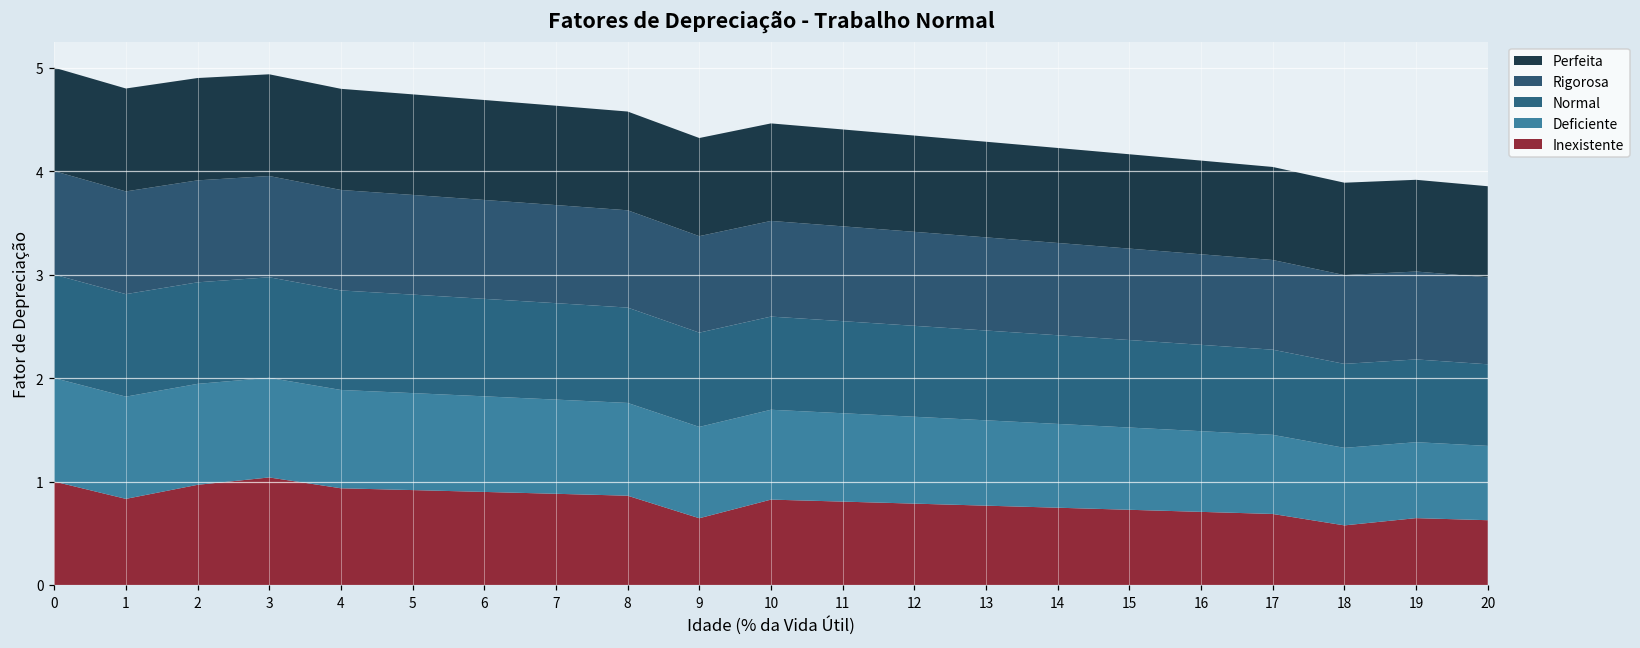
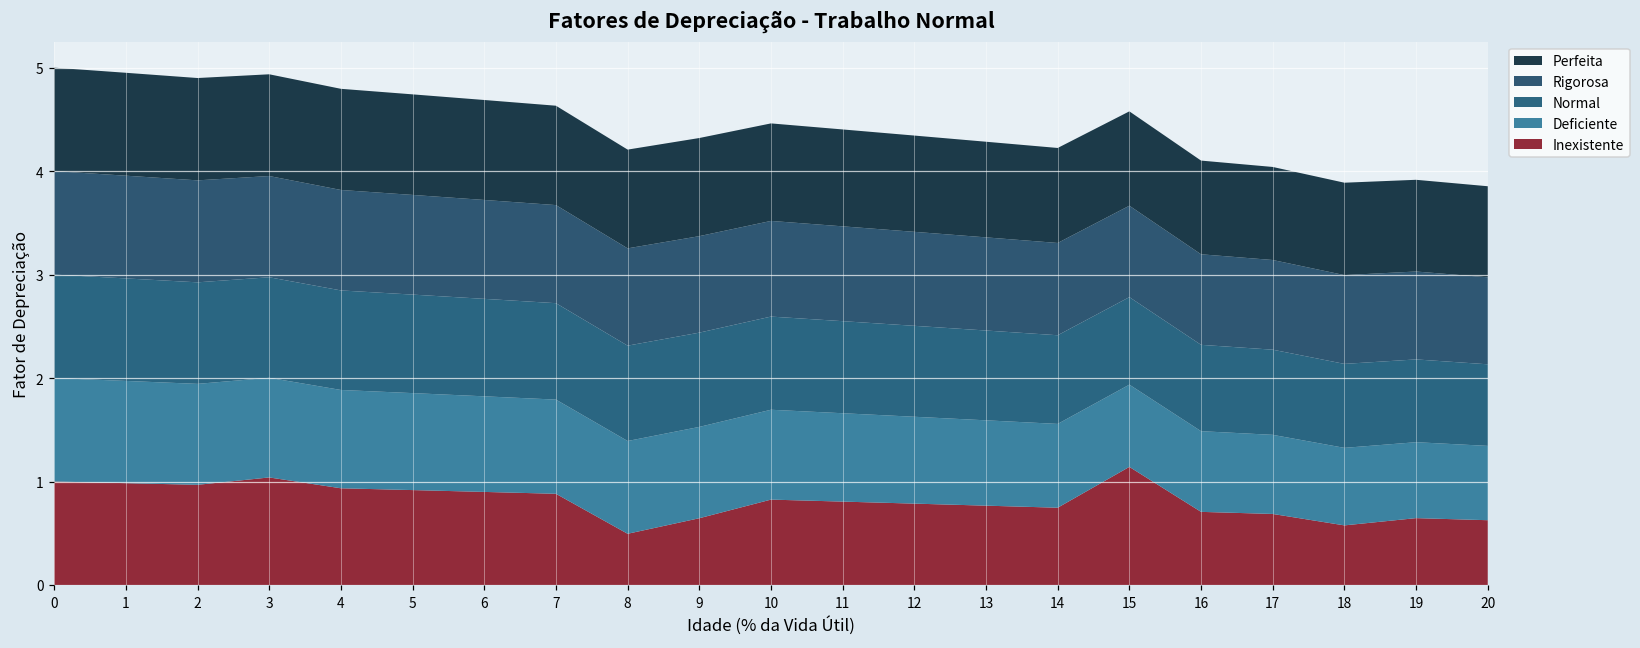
Inexistente, 1: 0.8 -> 1.0
Inexistente, 8: 0.9 -> 0.5
Inexistente, 15: 0.7 -> 1.1
